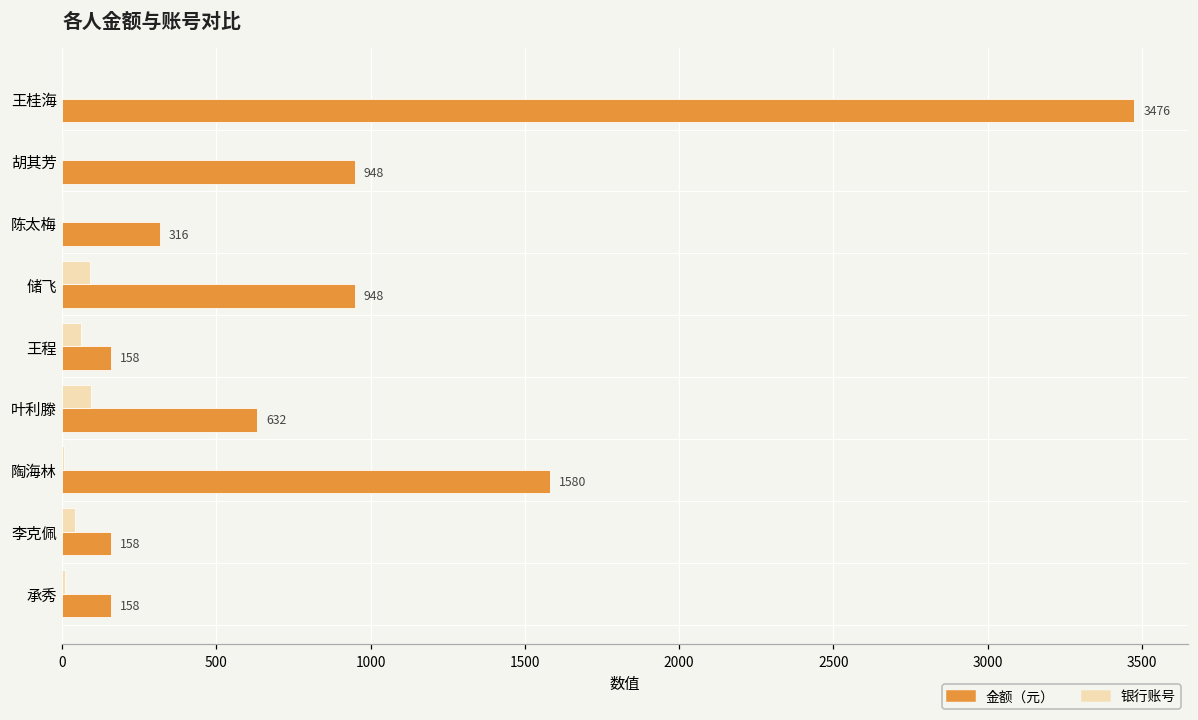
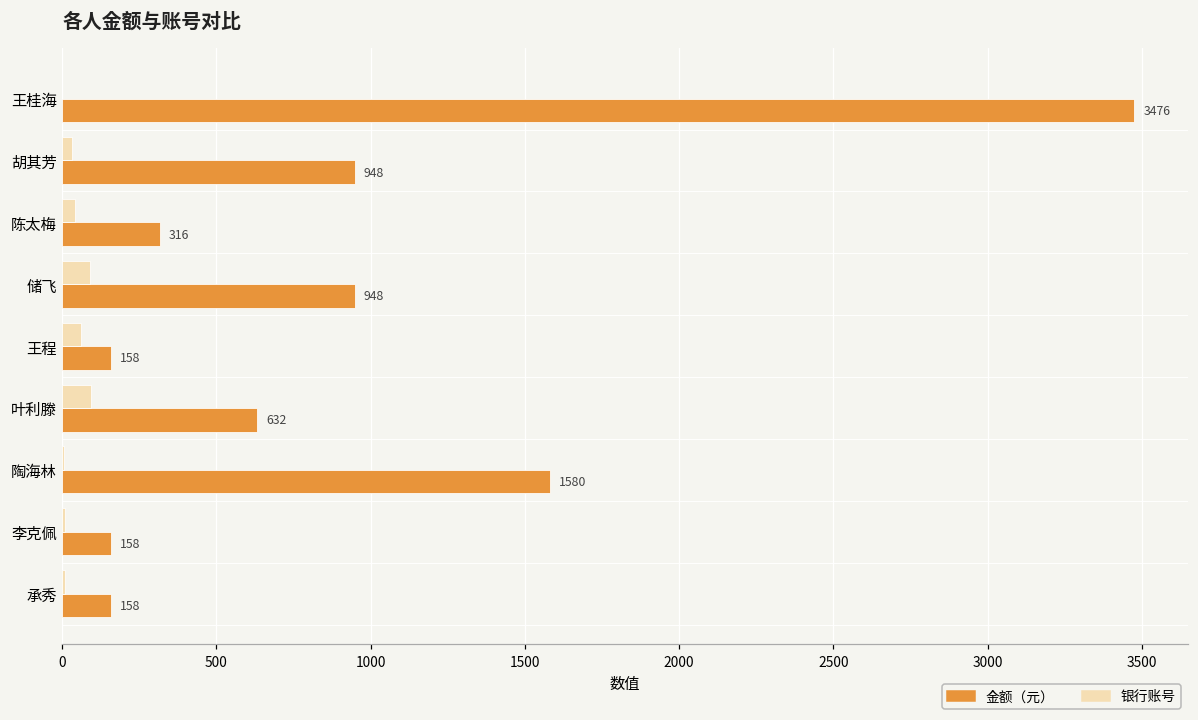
银行账号, 胡其芳: 0 -> 30
银行账号, 陈太梅: 0 -> 40
银行账号, 李克佩: 40 -> 10
